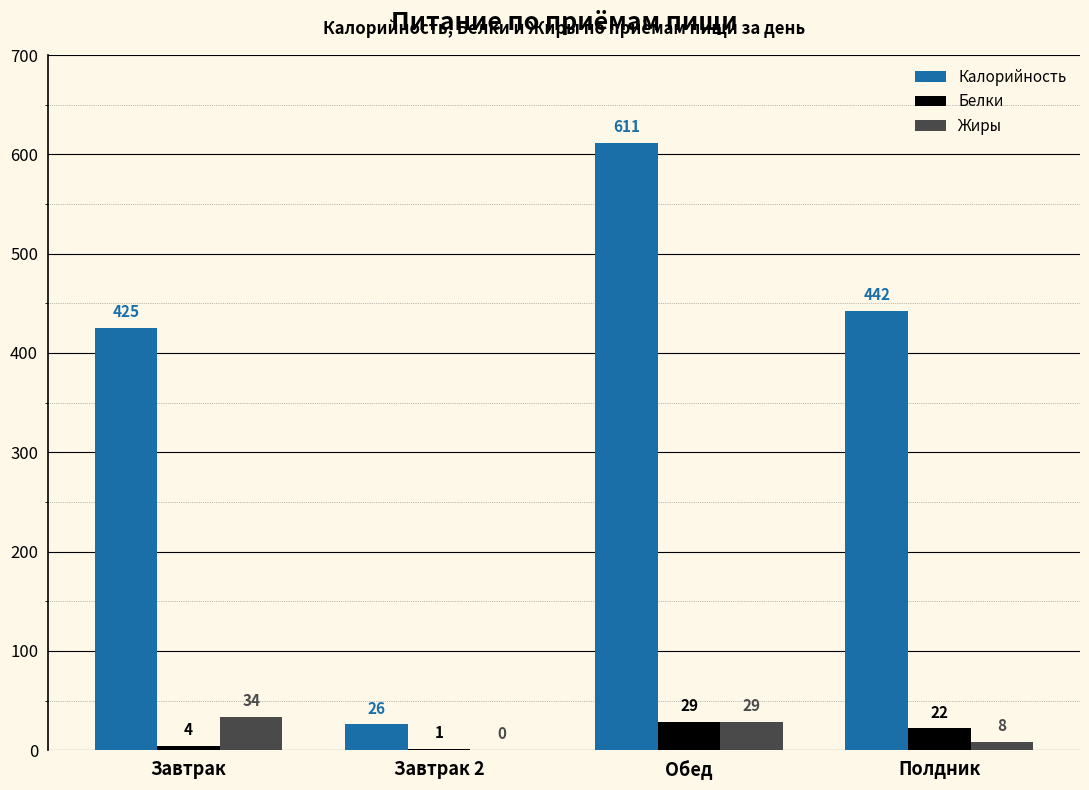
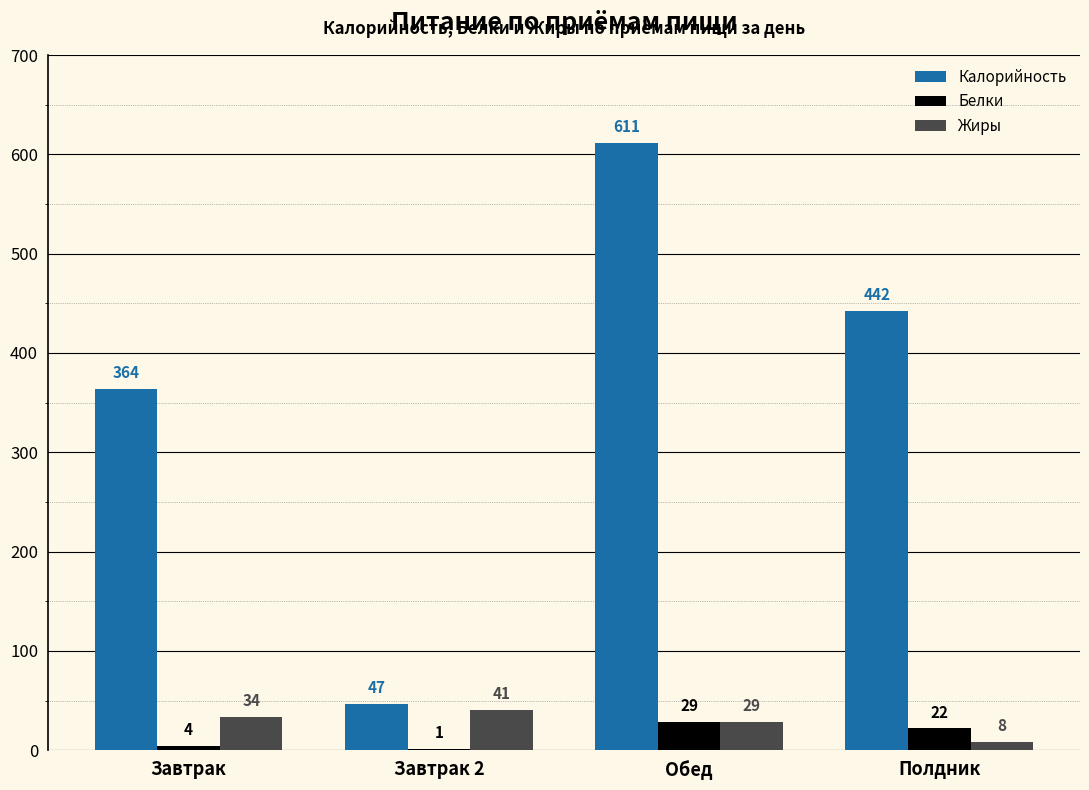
Калорийность, Завтрак: 425 -> 364
Калорийность, Завтрак 2: 26 -> 47
Жиры, Завтрак 2: 0 -> 41
